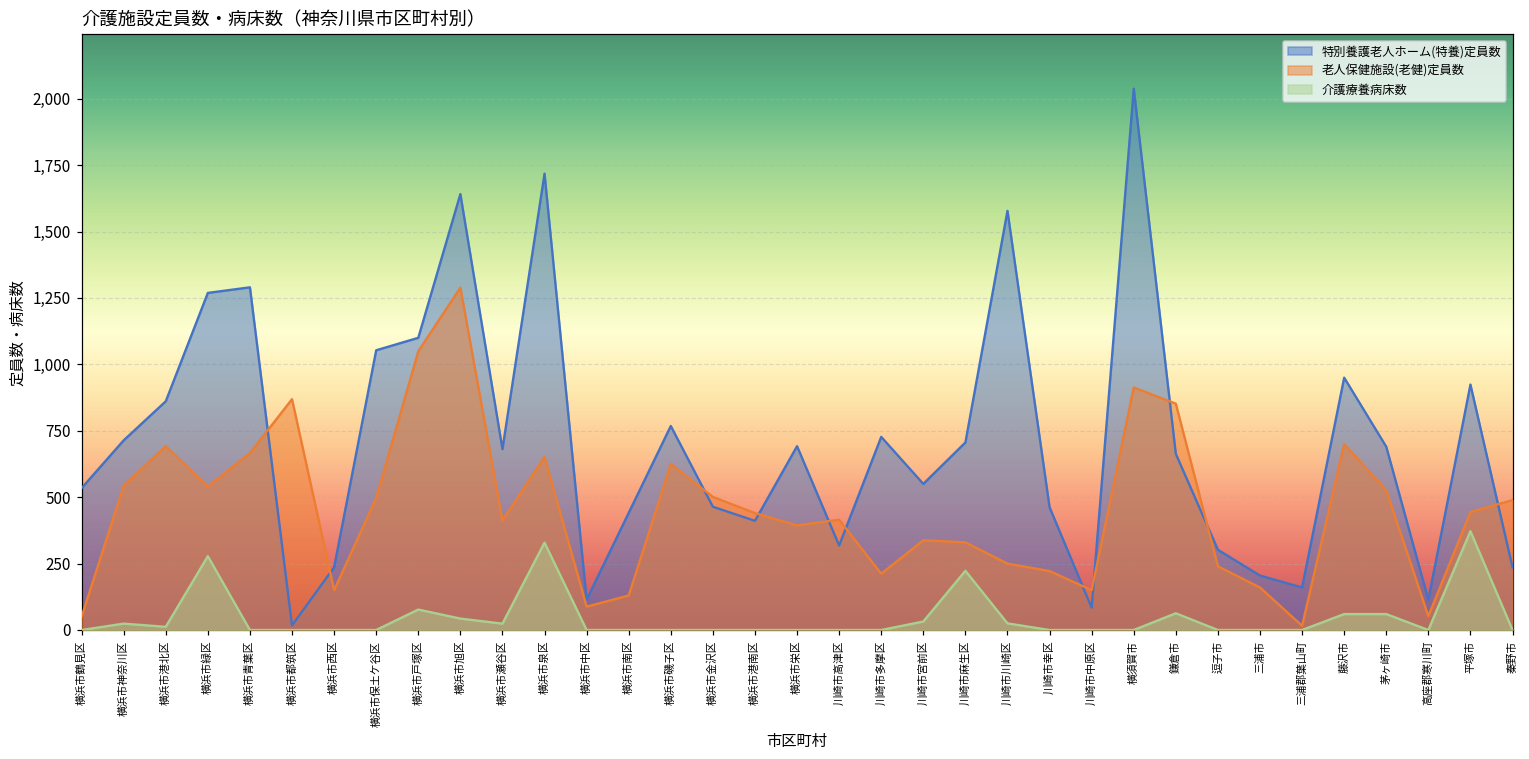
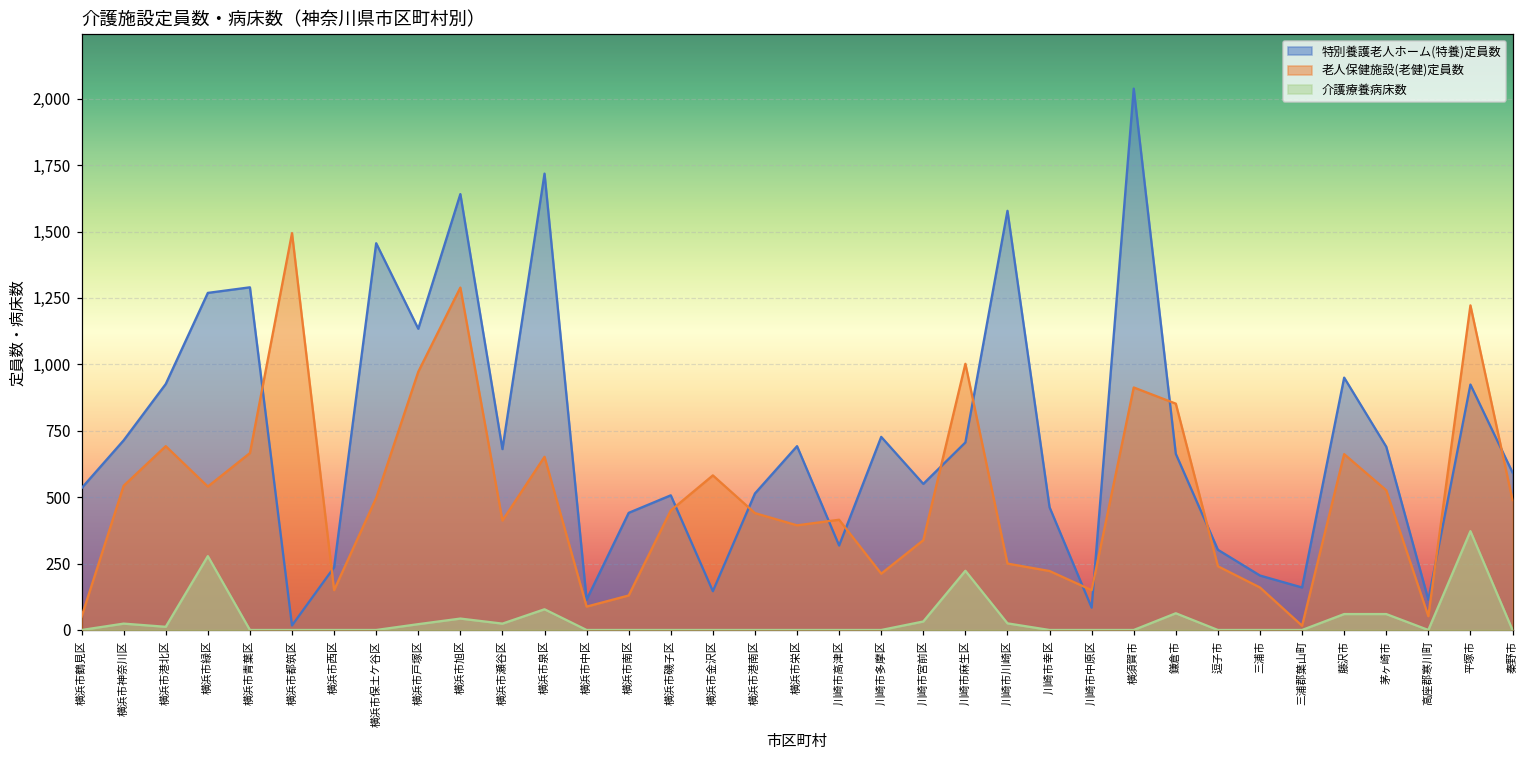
特別養護老人ホーム(特養)定員数, 横浜市港北区: 860 -> 930
老人保健施設(老健)定員数, 横浜市都筑区: 870 -> 1,490
特別養護老人ホーム(特養)定員数, 横浜市保土ケ谷区: 1,050 -> 1,460
特別養護老人ホーム(特養)定員数, 横浜市戸塚区: 1,100 -> 1,130
老人保健施設(老健)定員数, 横浜市戸塚区: 1,050 -> 970
介護療養病床数, 横浜市戸塚区: 80 -> 20
介護療養病床数, 横浜市泉区: 330 -> 80
特別養護老人ホーム(特養)定員数, 横浜市磯子区: 770 -> 510
老人保健施設(老健)定員数, 横浜市磯子区: 630 -> 450
特別養護老人ホーム(特養)定員数, 横浜市金沢区: 460 -> 150
老人保健施設(老健)定員数, 横浜市金沢区: 500 -> 580
特別養護老人ホーム(特養)定員数, 横浜市港南区: 410 -> 510
老人保健施設(老健)定員数, 川崎市麻生区: 330 -> 1,000
老人保健施設(老健)定員数, 藤沢市: 700 -> 660
老人保健施設(老健)定員数, 平塚市: 440 -> 1,220
特別養護老人ホーム(特養)定員数, 秦野市: 240 -> 590
